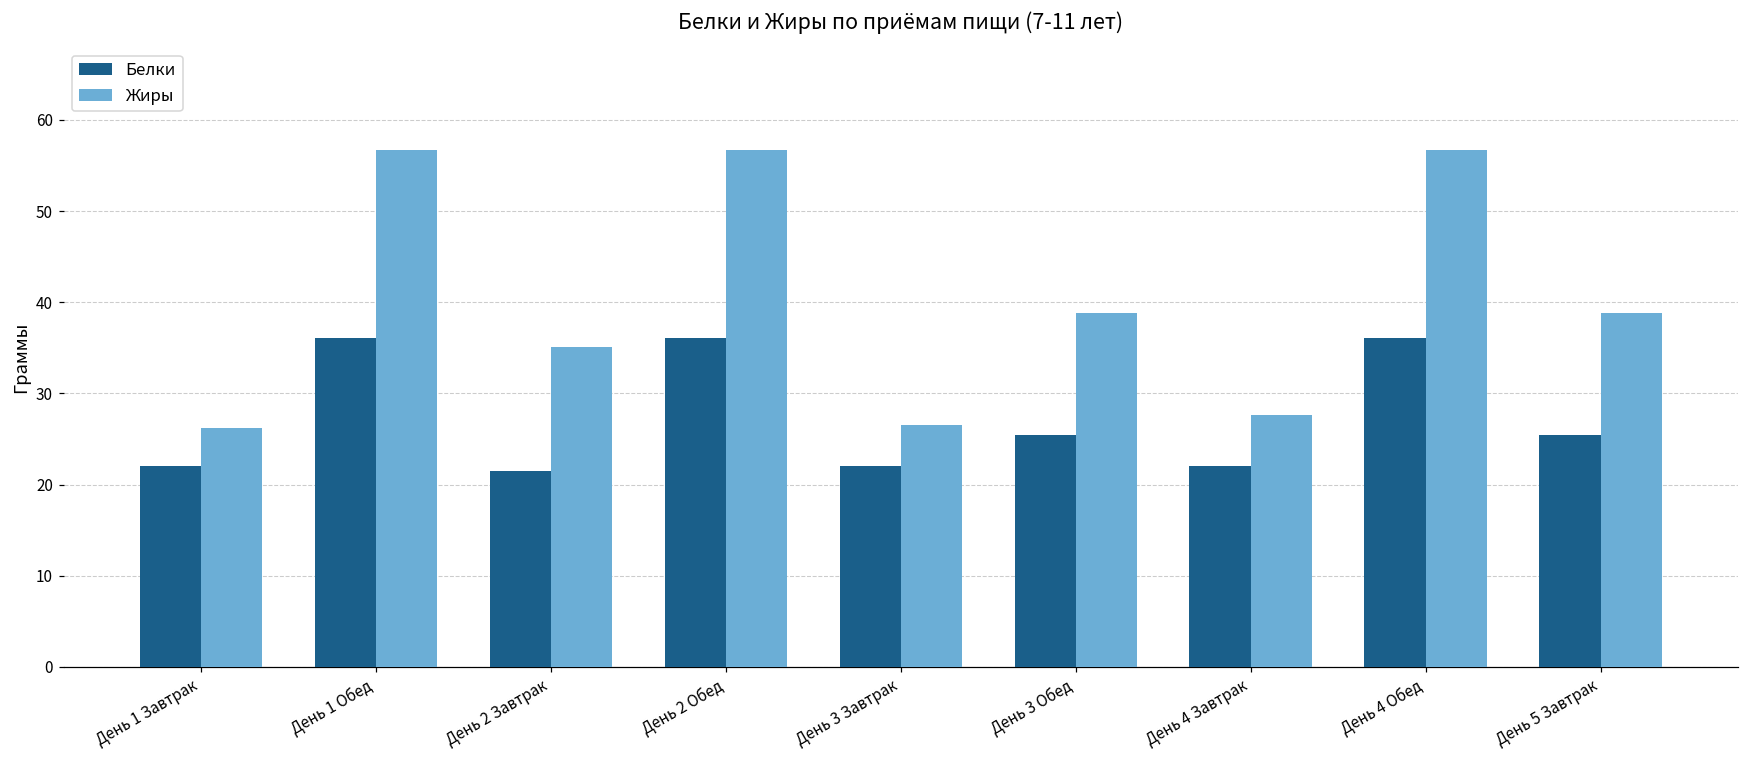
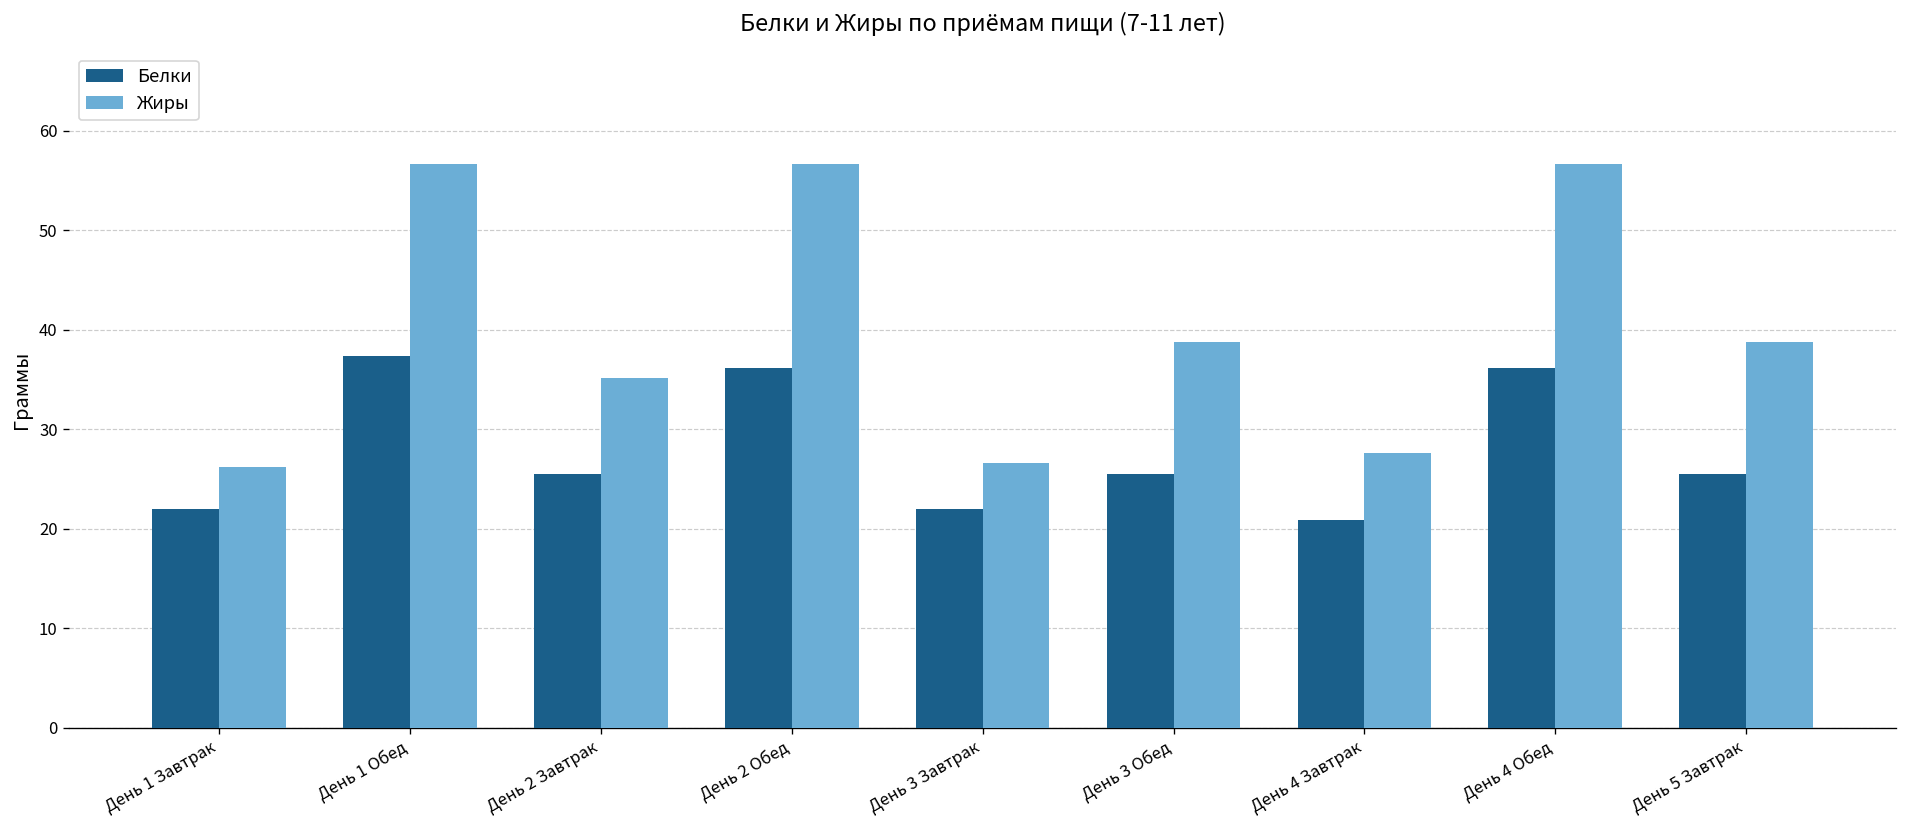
Белки, День 1 Обед: 36 -> 37
Белки, День 2 Завтрак: 21 -> 25
Белки, День 4 Завтрак: 22 -> 21
